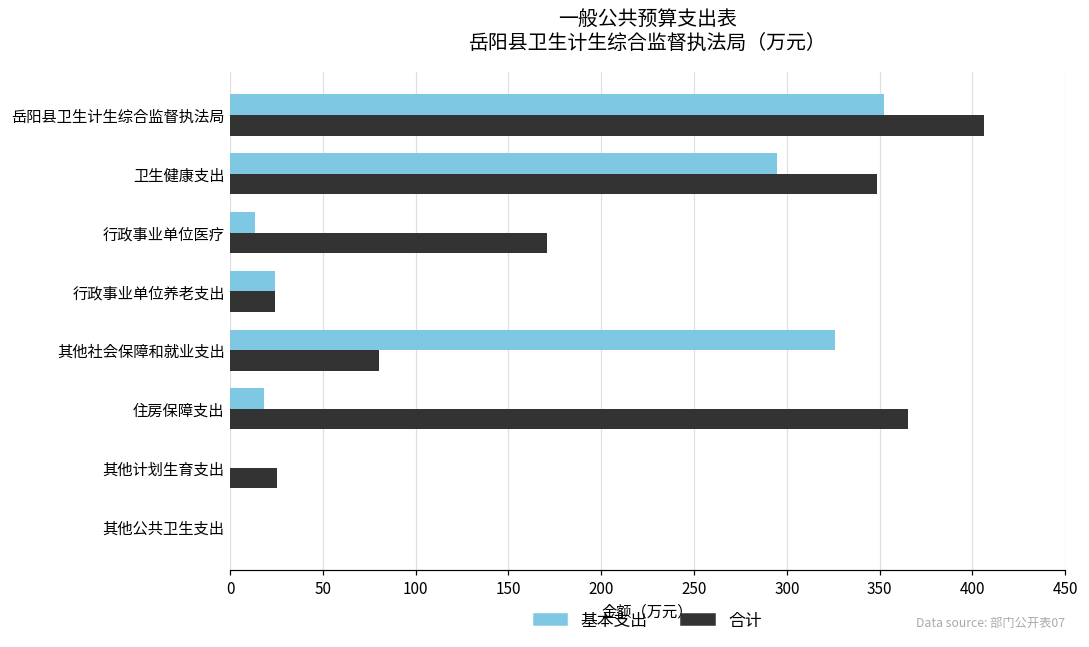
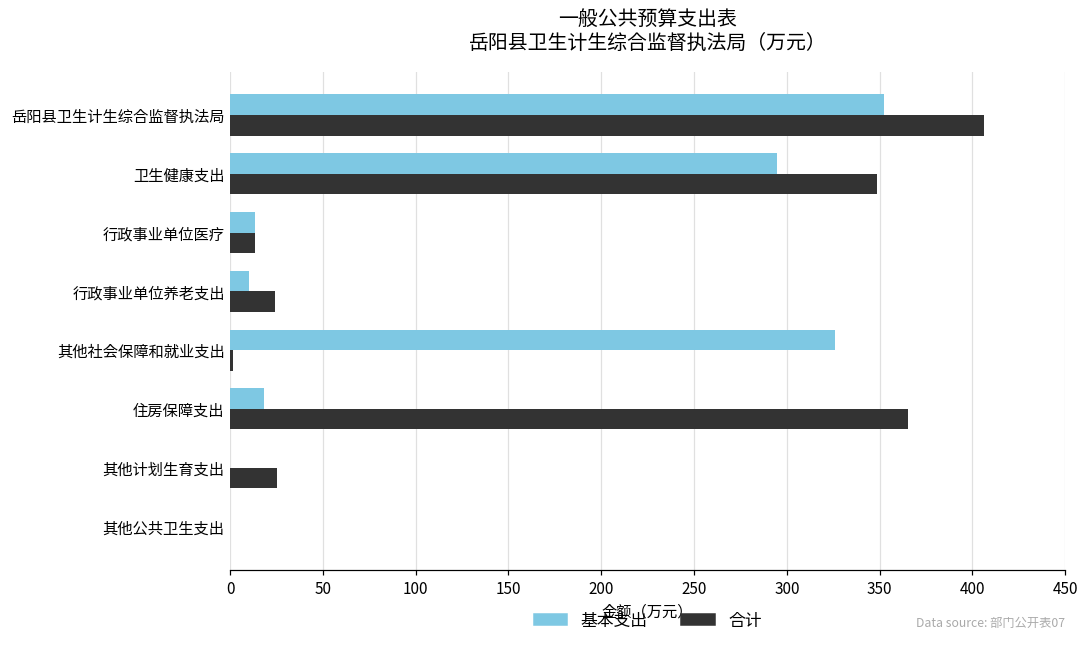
合计, 行政事业单位医疗: 171 -> 14
基本支出, 行政事业单位养老支出: 24 -> 10
合计, 其他社会保障和就业支出: 80 -> 2
